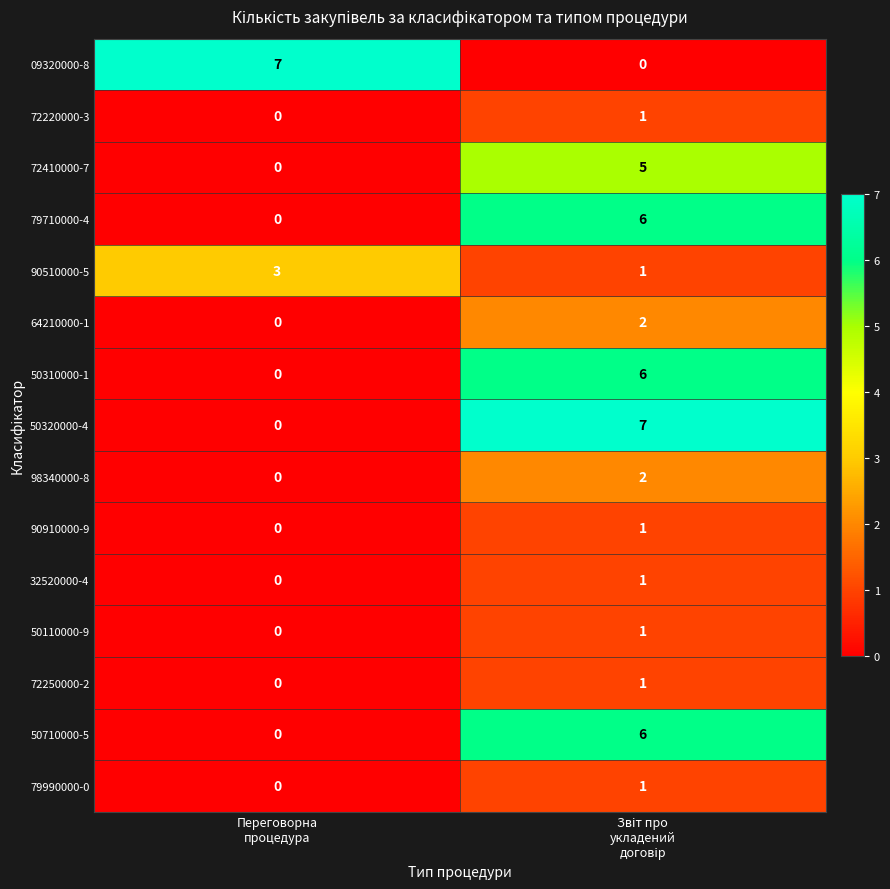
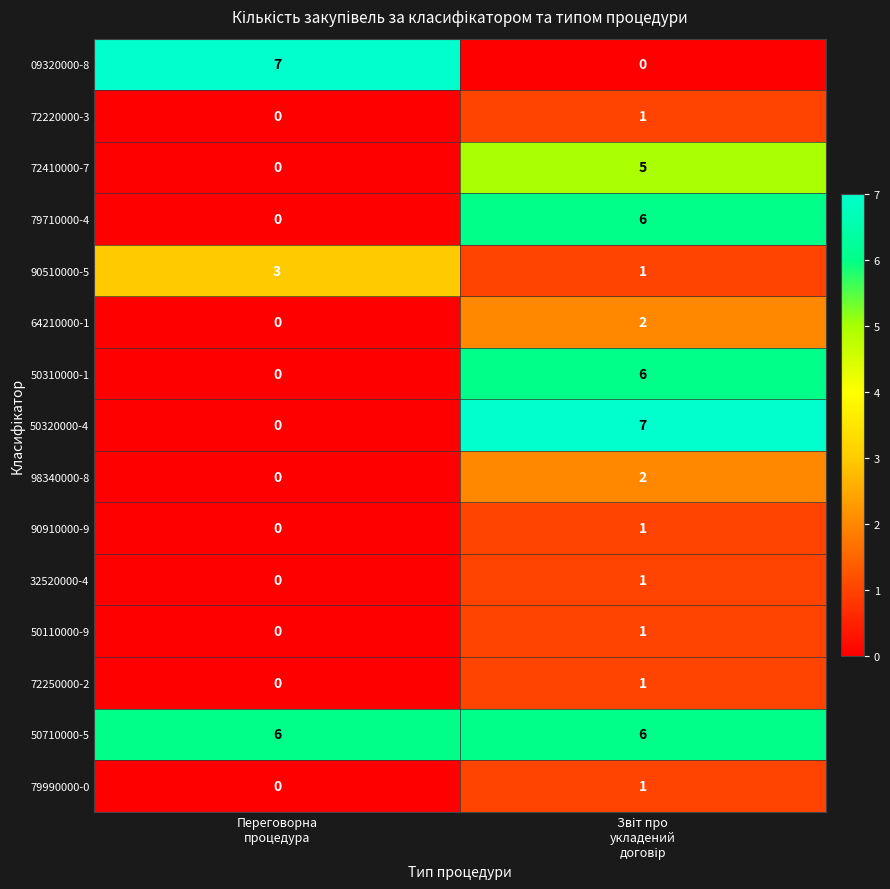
50710000-5, Переговорна процедура: 0 -> 6
